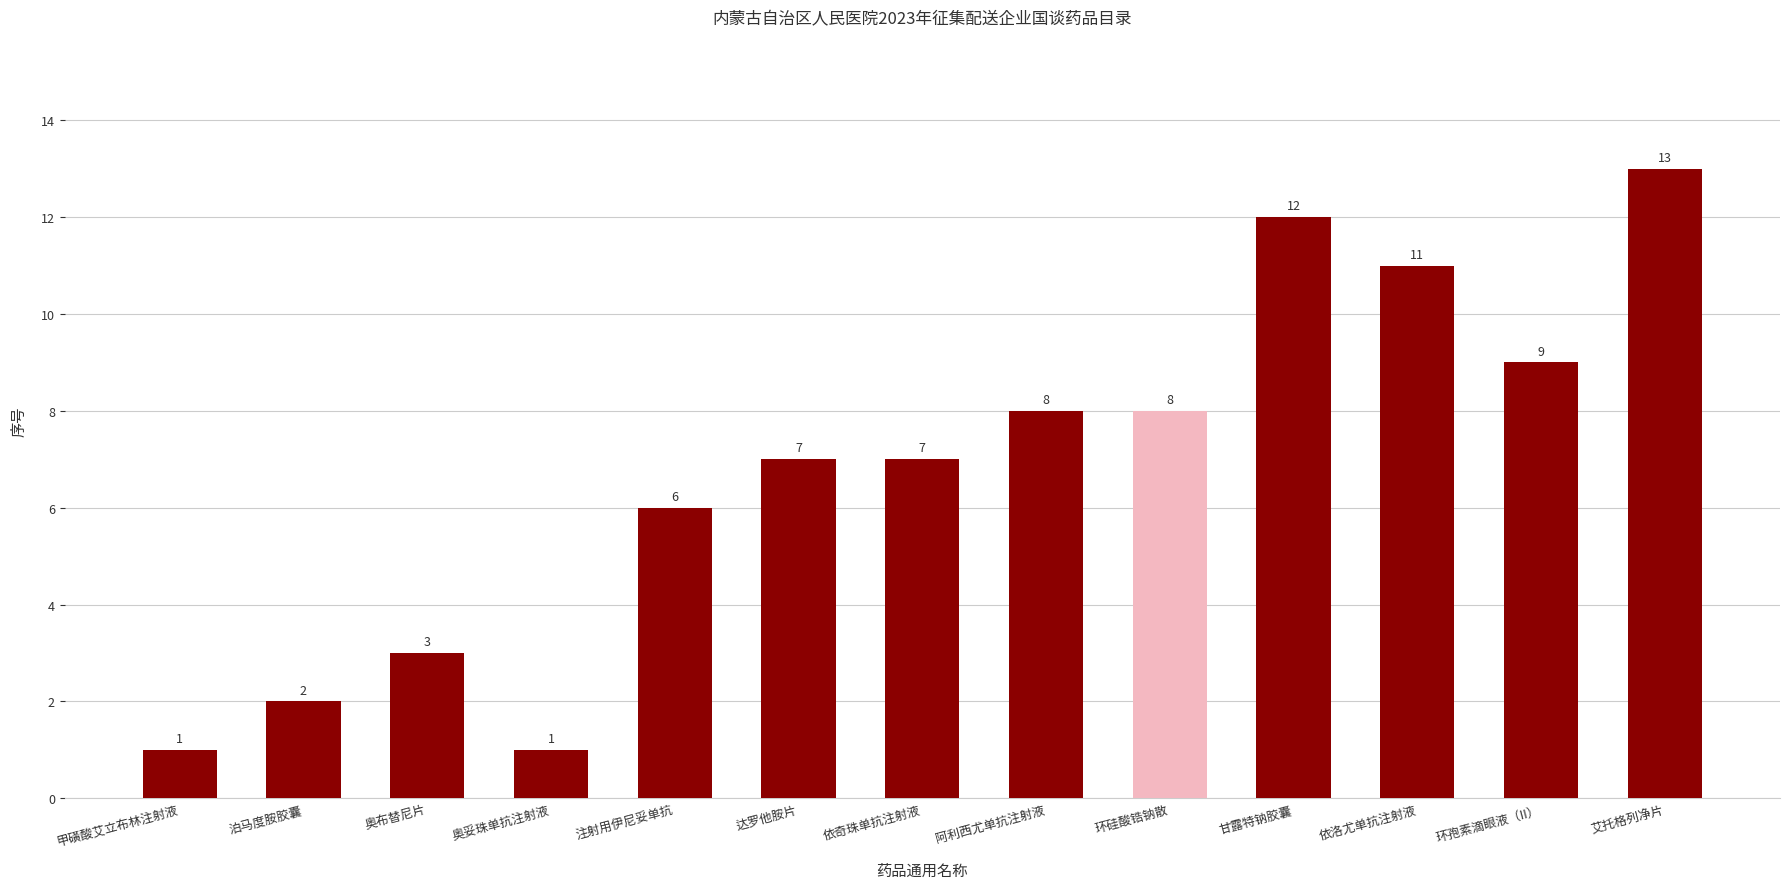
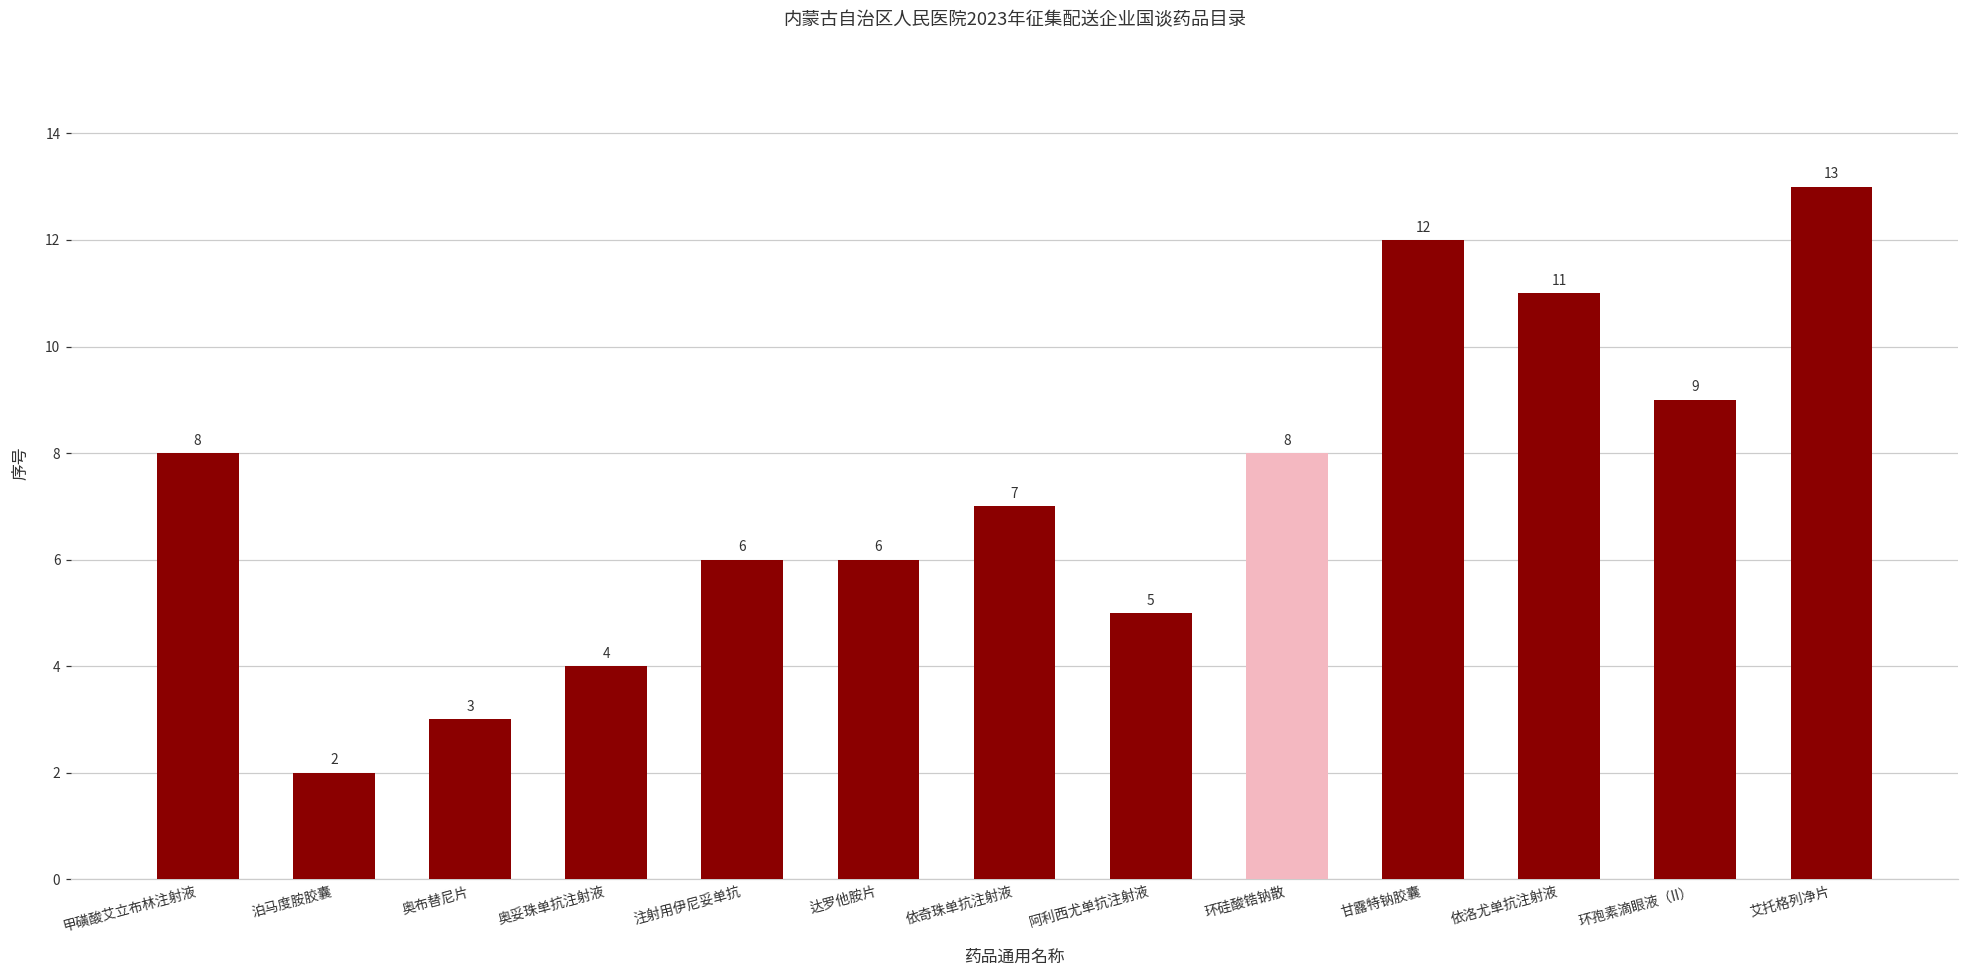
甲磺酸艾立布林注射液: 1 -> 8
奥妥珠单抗注射液: 1 -> 4
达罗他胺片: 7 -> 6
阿利西尤单抗注射液: 8 -> 5
